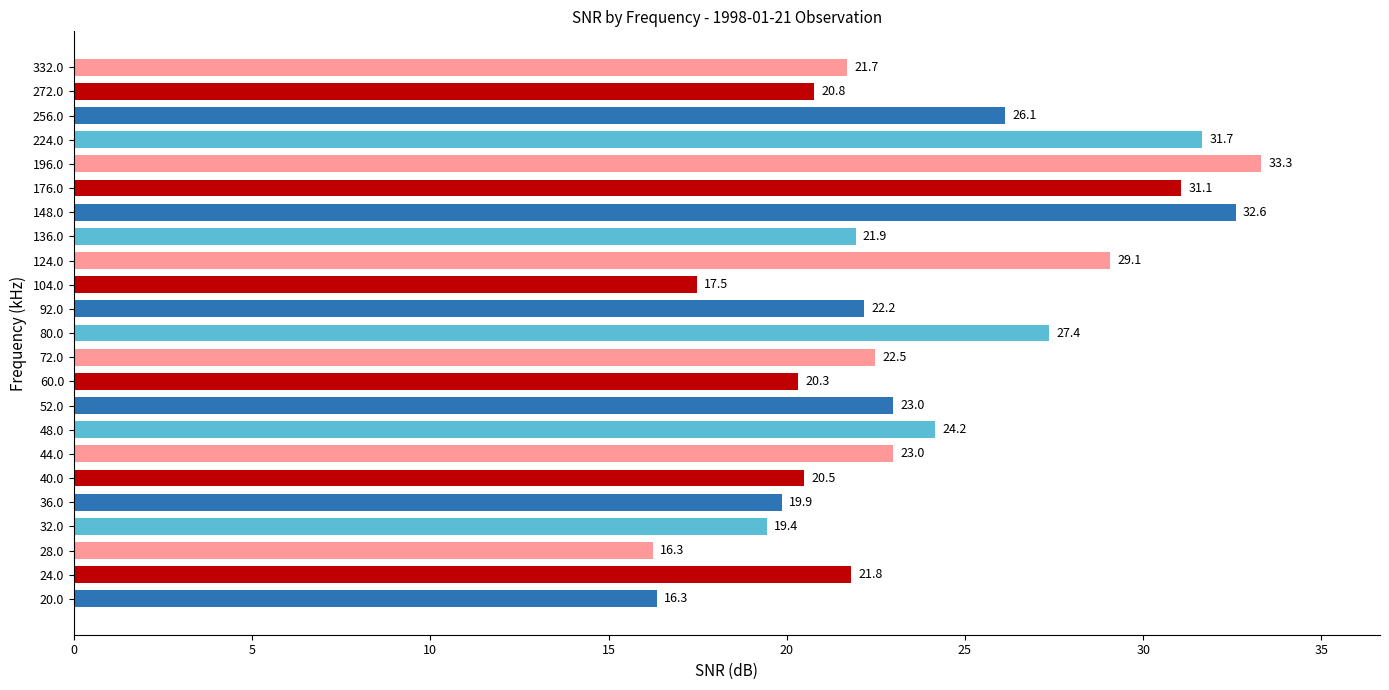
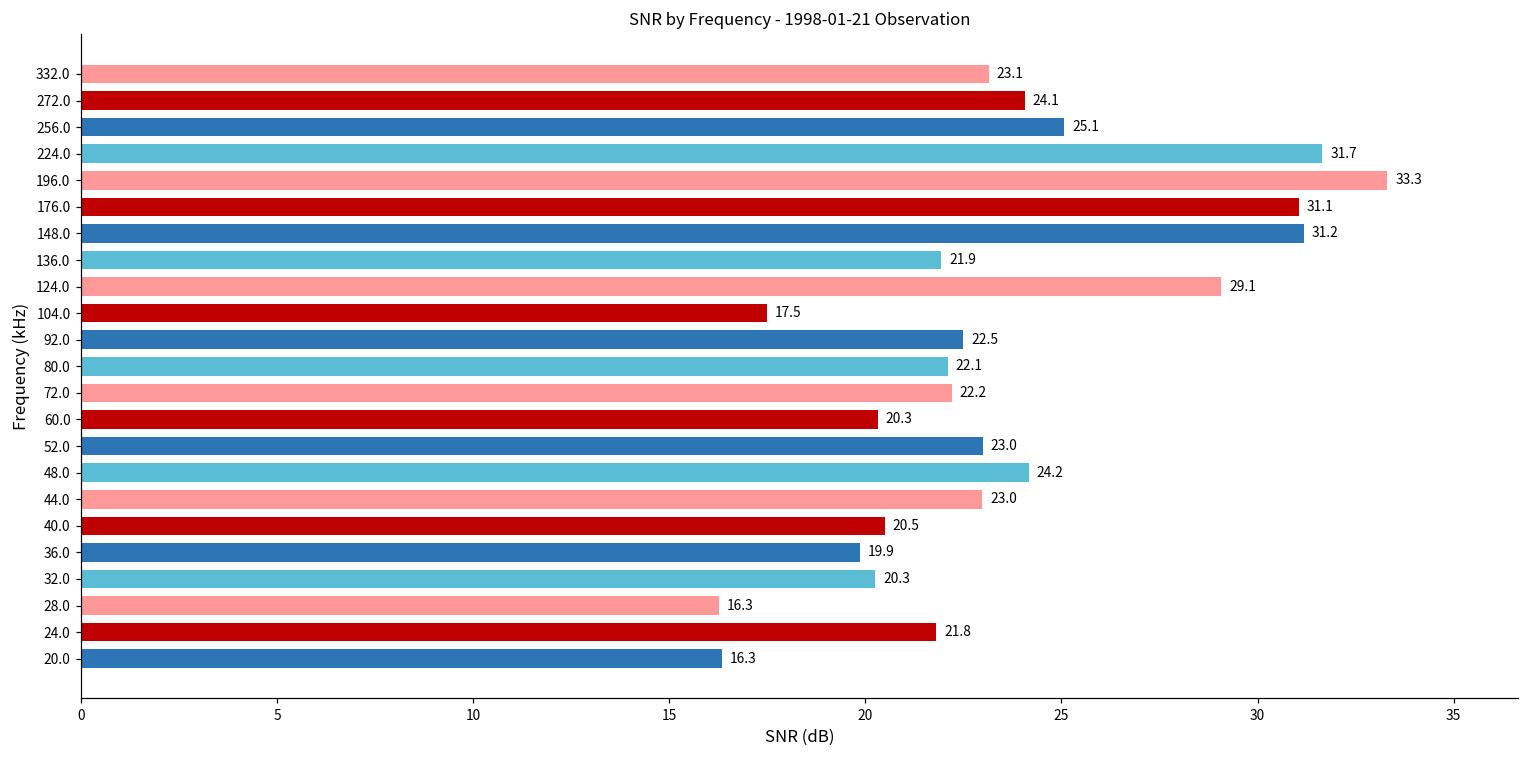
332.0: 21.7 -> 23.1
272.0: 20.8 -> 24.1
256.0: 26.1 -> 25.1
148.0: 32.6 -> 31.2
92.0: 22.2 -> 22.5
80.0: 27.4 -> 22.1
72.0: 22.5 -> 22.2
32.0: 19.4 -> 20.3
